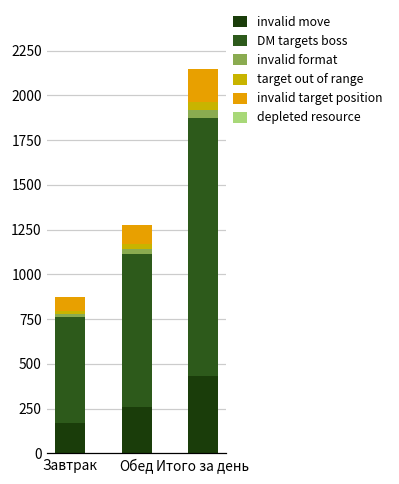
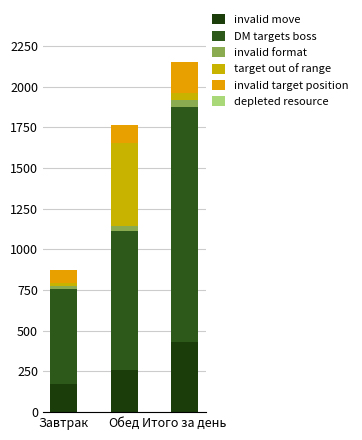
target out of range, Обед: 30 -> 520
